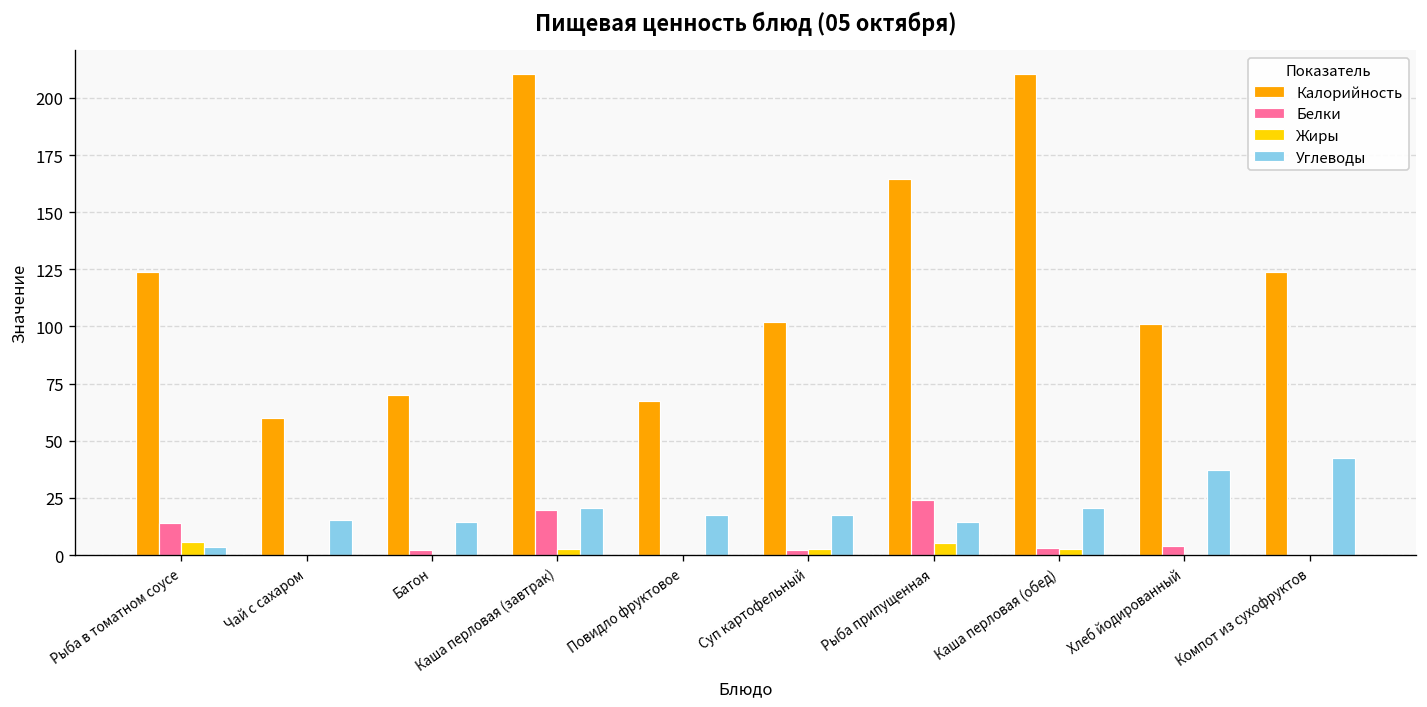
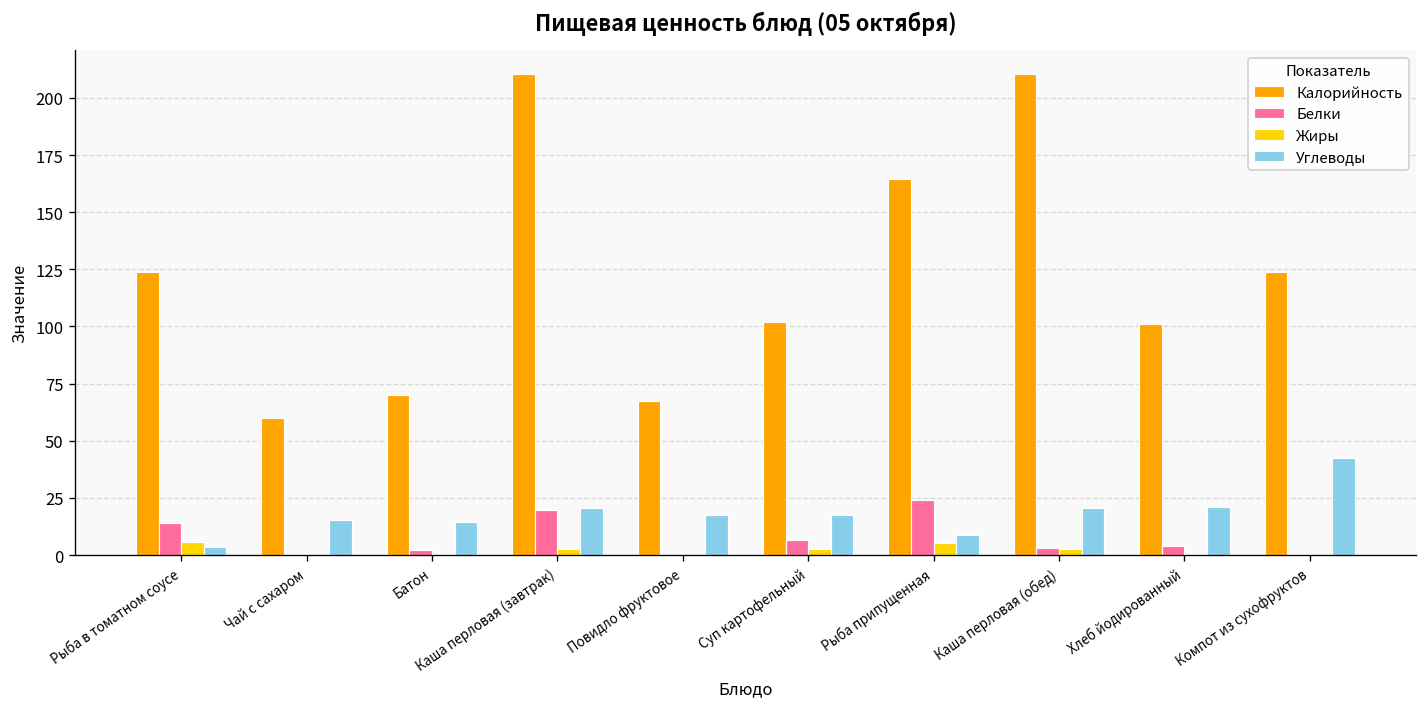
Белки, Суп картофельный: 2 -> 7
Углеводы, Рыба припущенная: 14 -> 9
Углеводы, Хлеб йодированный: 37 -> 21
